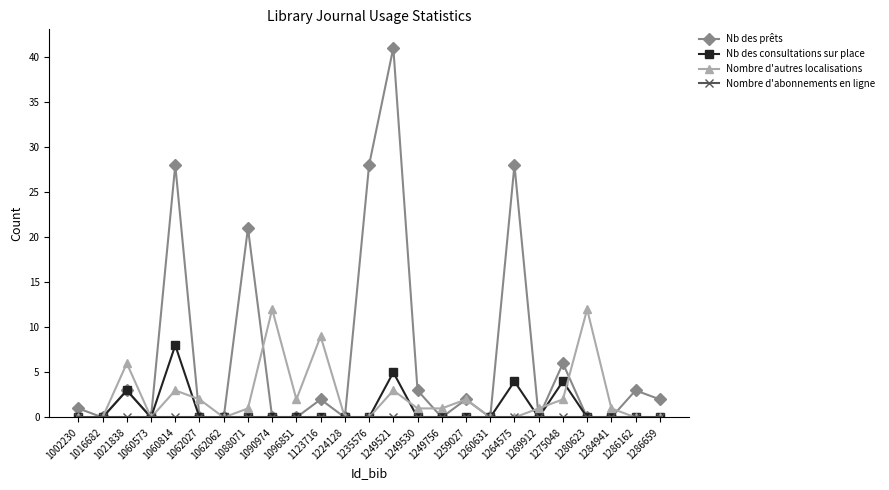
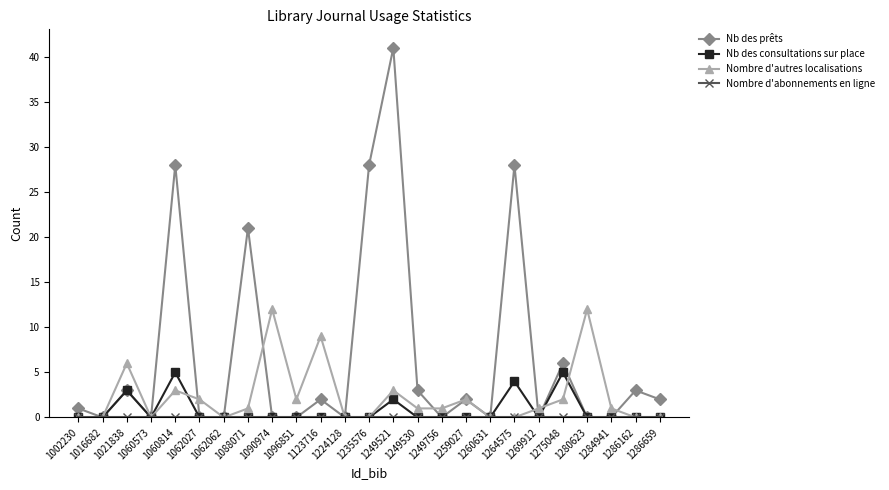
Nb des consultations sur place, 1060814: 8 -> 5
Nb des consultations sur place, 1249521: 5 -> 2
Nb des consultations sur place, 1275048: 4 -> 5
